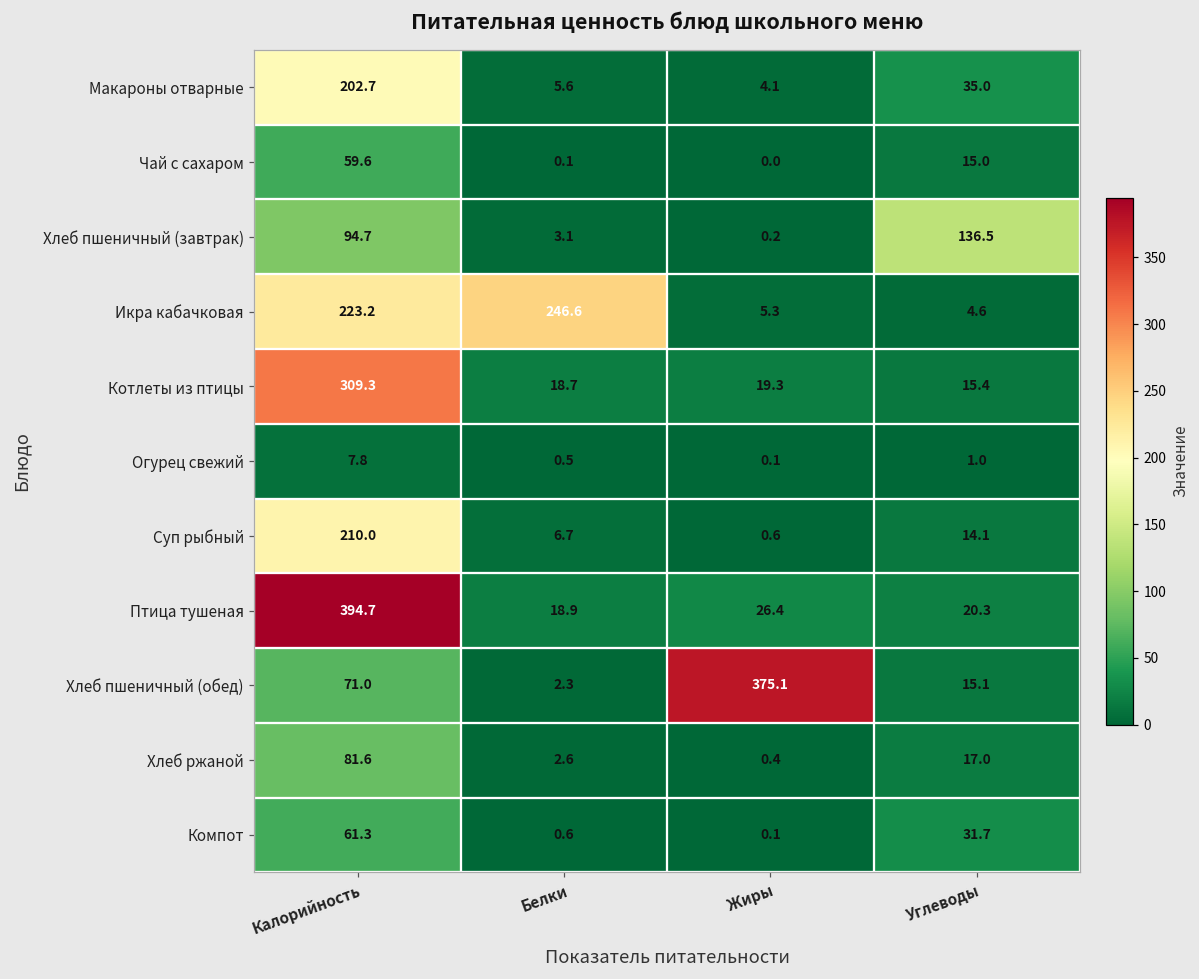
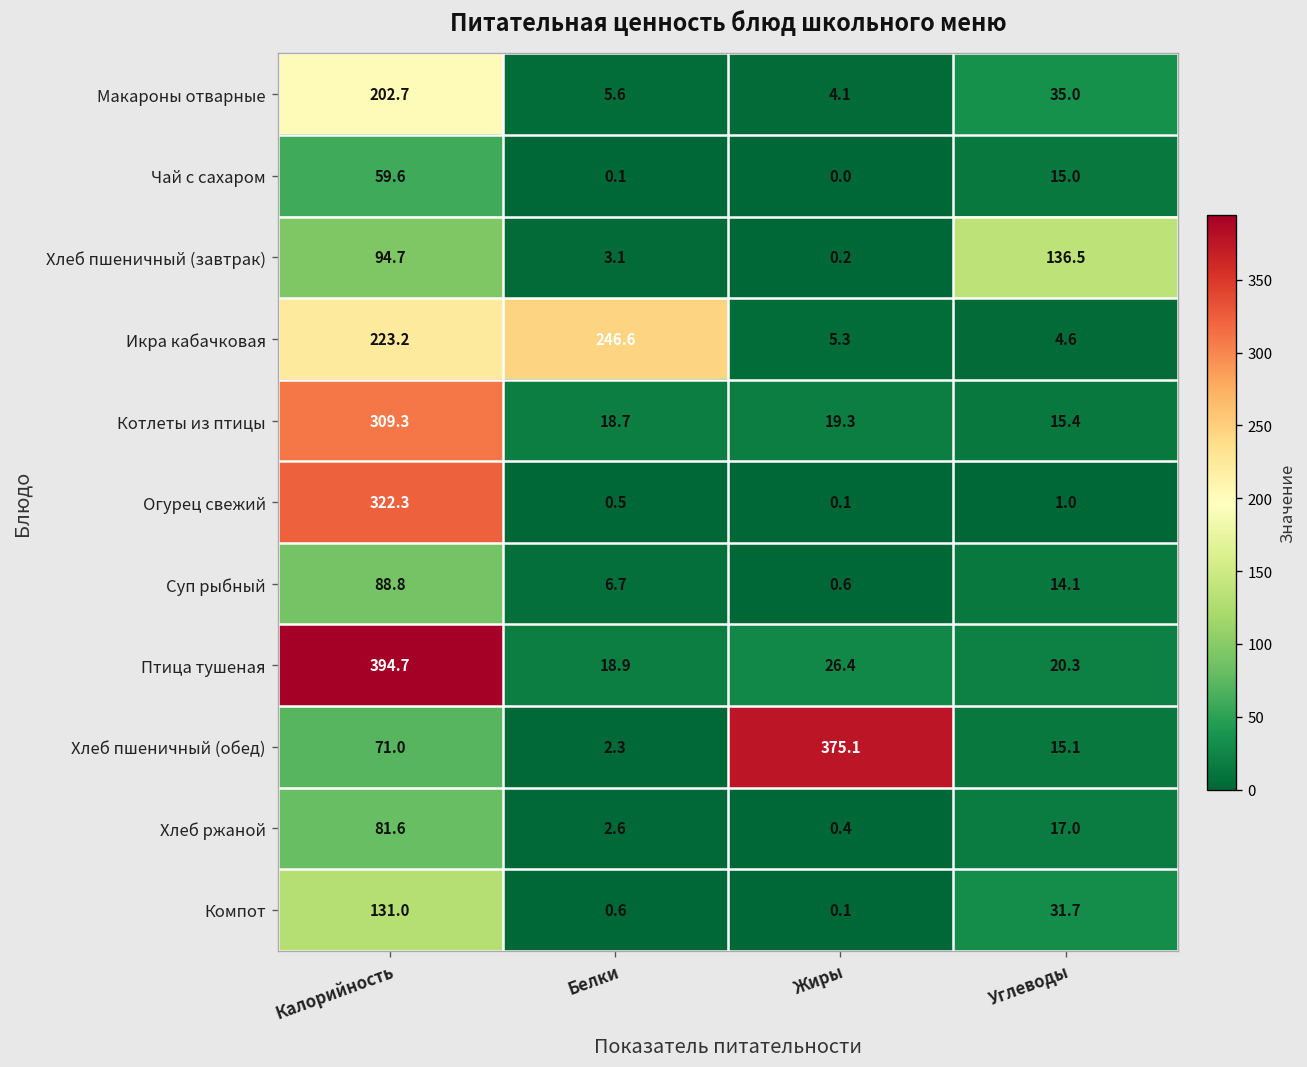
Огурец свежий, Калорийность: 7.8 -> 322.3
Суп рыбный, Калорийность: 210.0 -> 88.8
Компот, Калорийность: 61.3 -> 131.0
